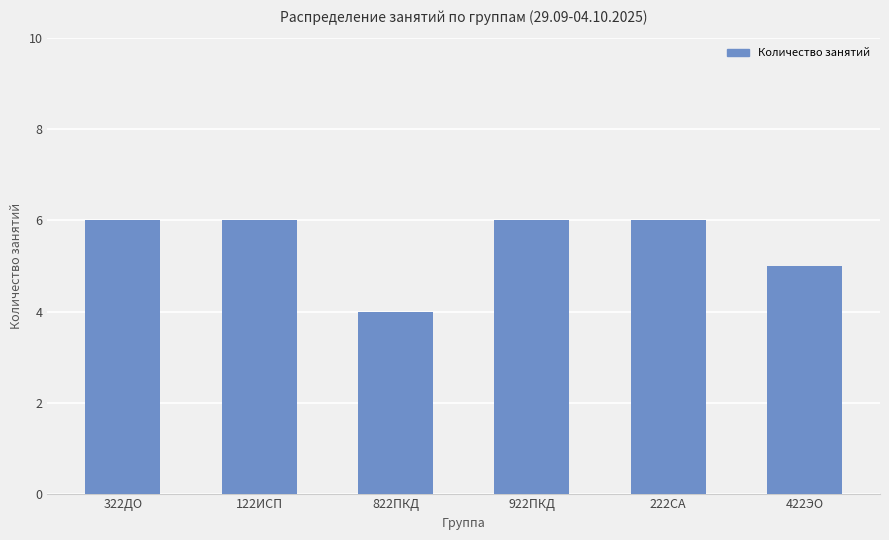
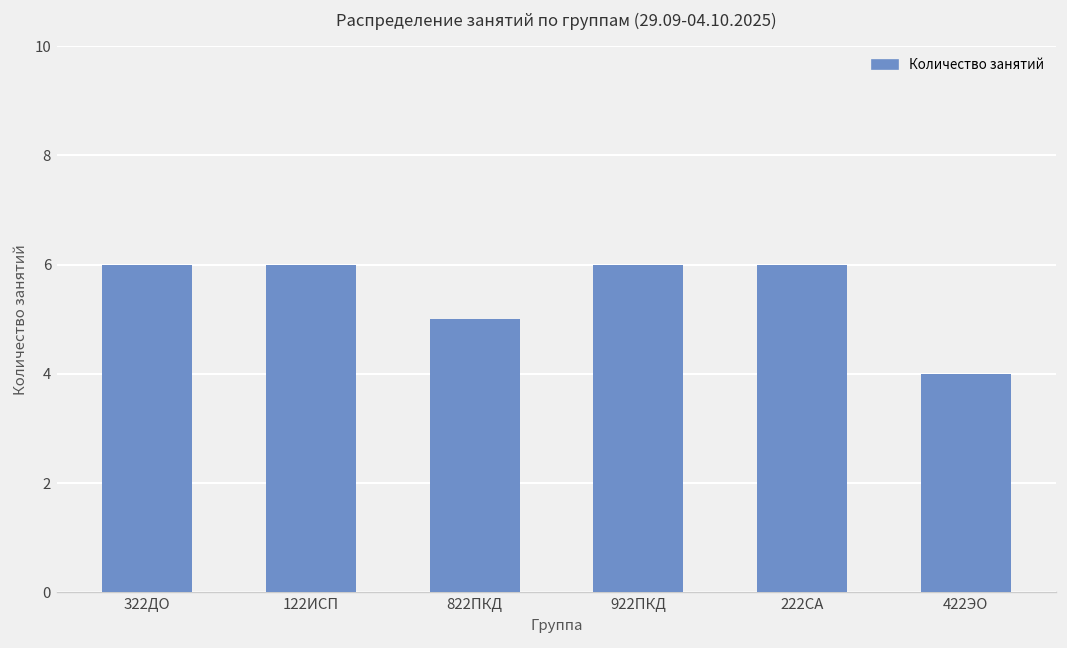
822ПКД: 4 -> 5
422ЭО: 5 -> 4
